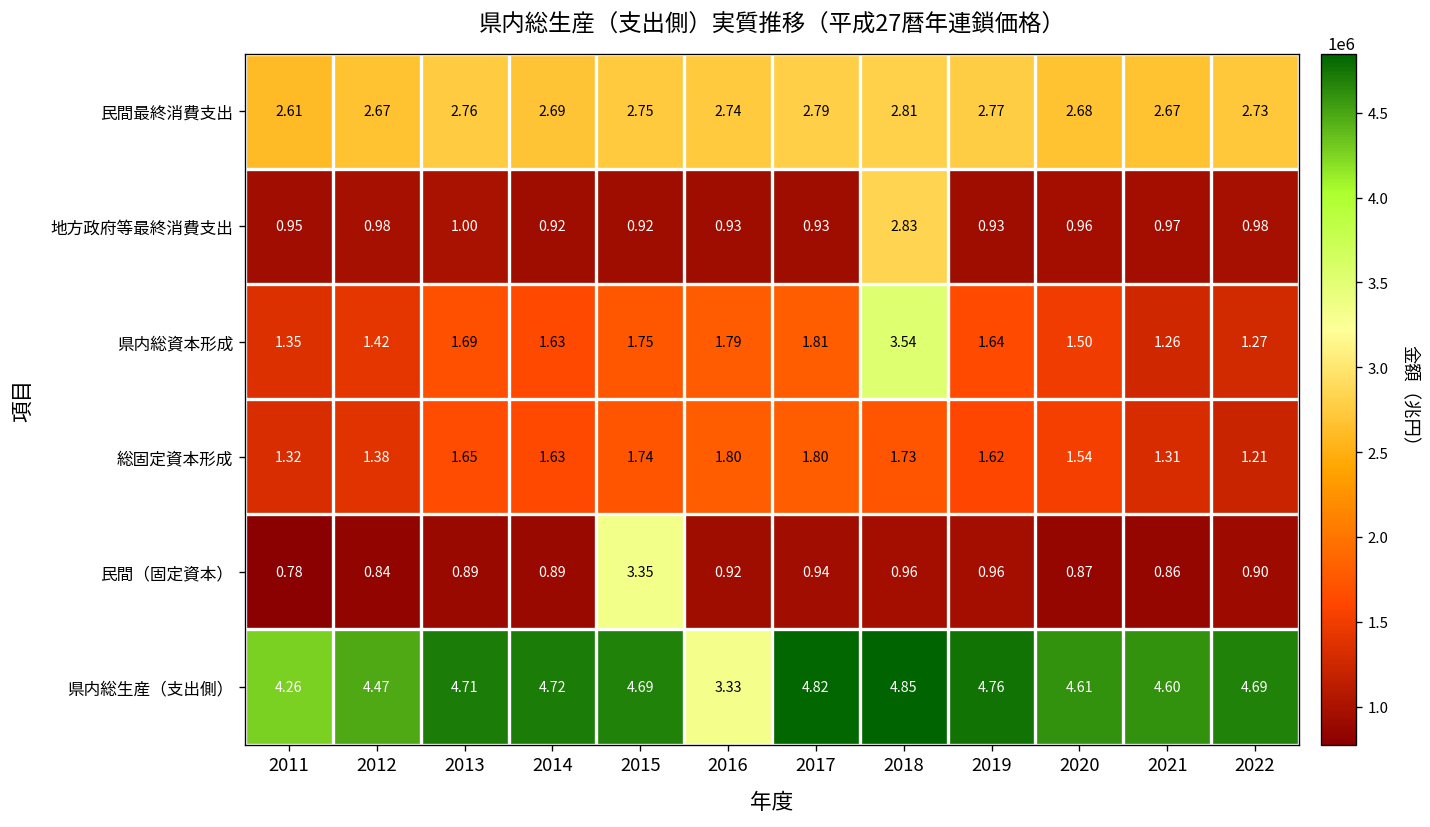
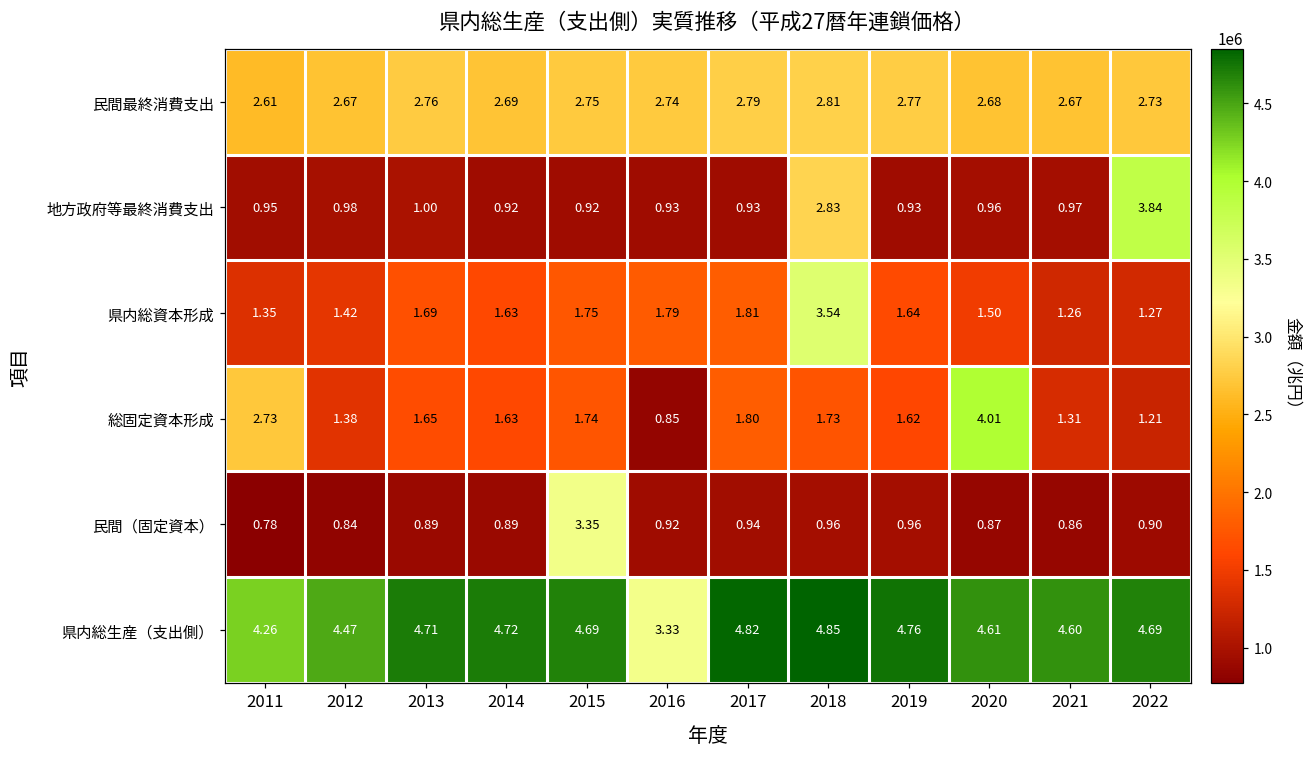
地方政府等最終消費支出, 2022: 0.98 -> 3.84
総固定資本形成, 2011: 1.32 -> 2.73
総固定資本形成, 2016: 1.80 -> 0.85
総固定資本形成, 2020: 1.54 -> 4.01
